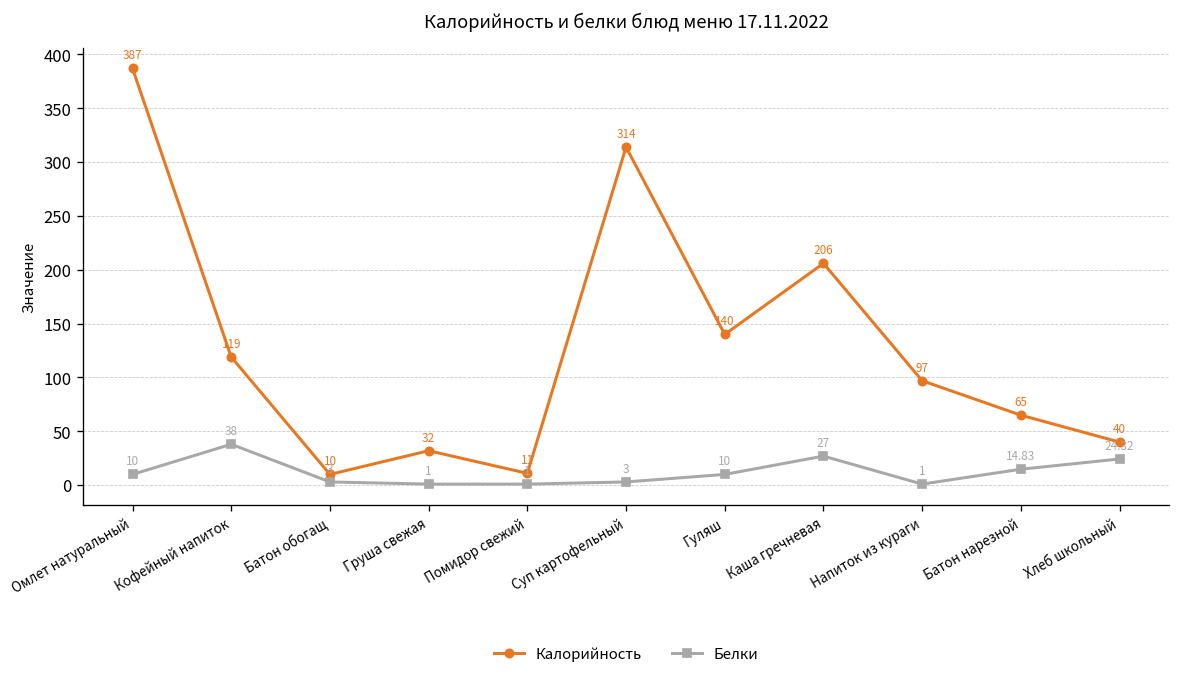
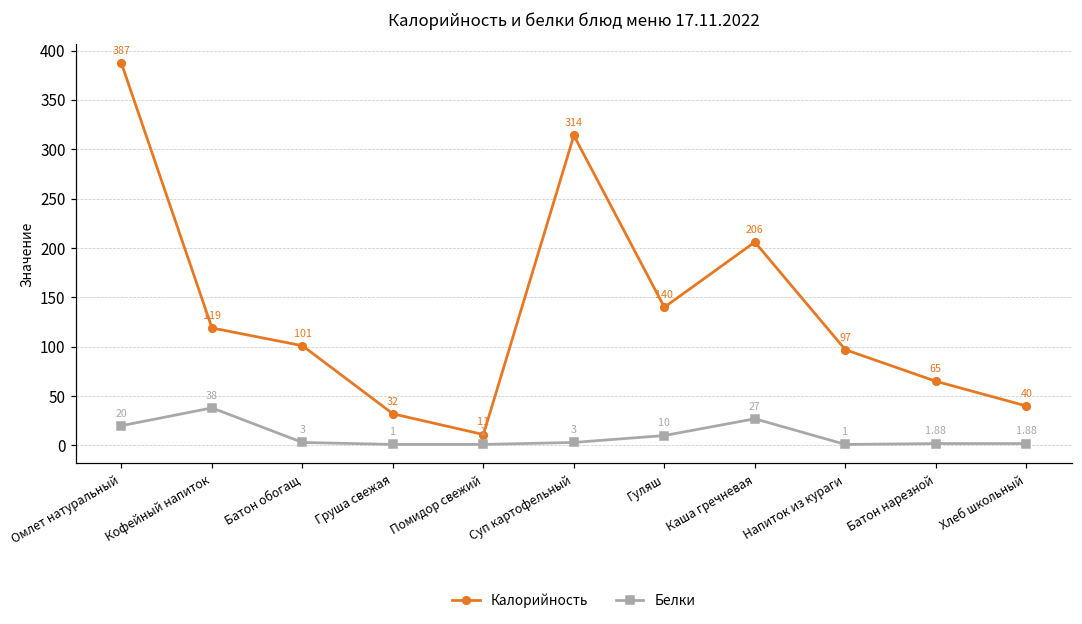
Белки, Омлет натуральный: 10 -> 20
Калорийность, Батон обогащ: 10 -> 101
Белки, Батон нарезной: 14.83 -> 1.88
Белки, Хлеб школьный: 24.32 -> 1.88
